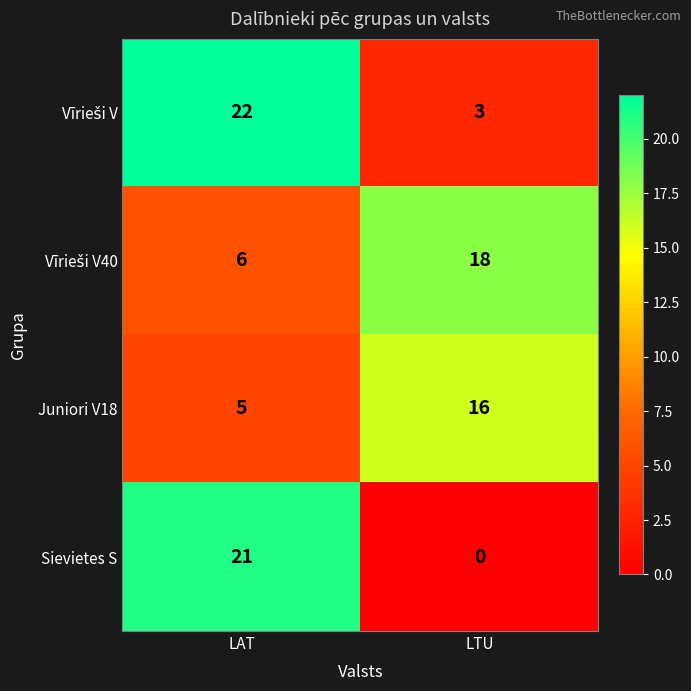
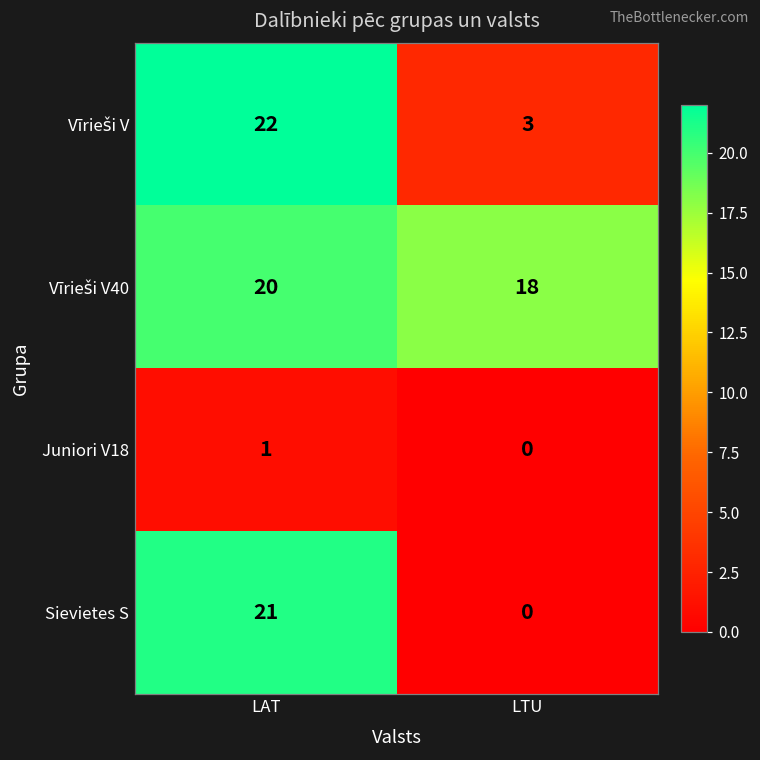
Vīrieši V40, LAT: 6 -> 20
Juniori V18, LAT: 5 -> 1
Juniori V18, LTU: 16 -> 0
